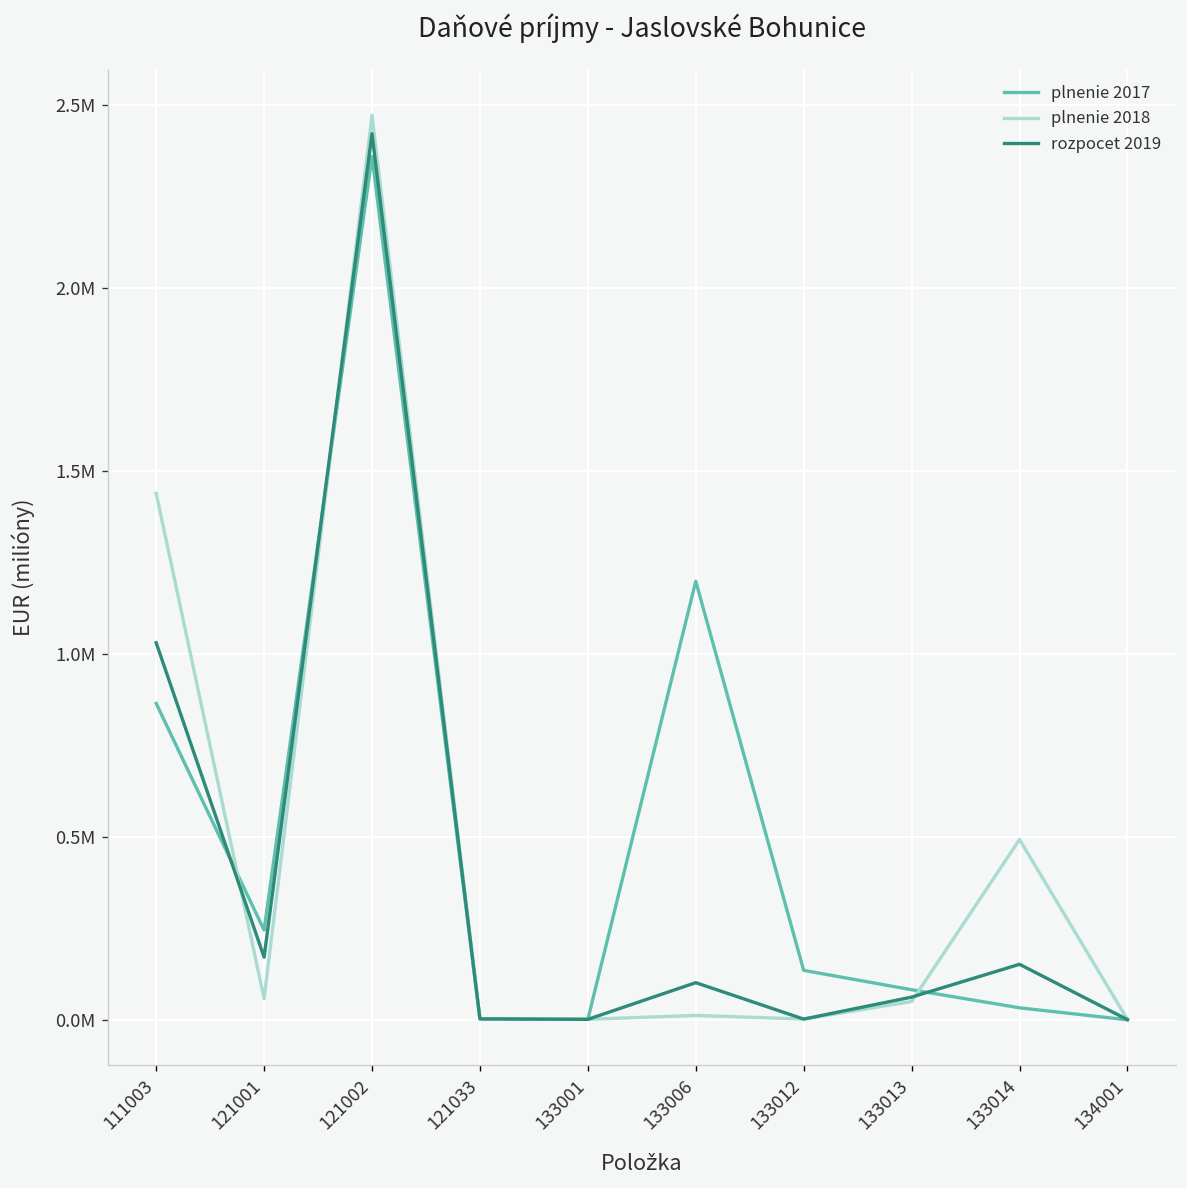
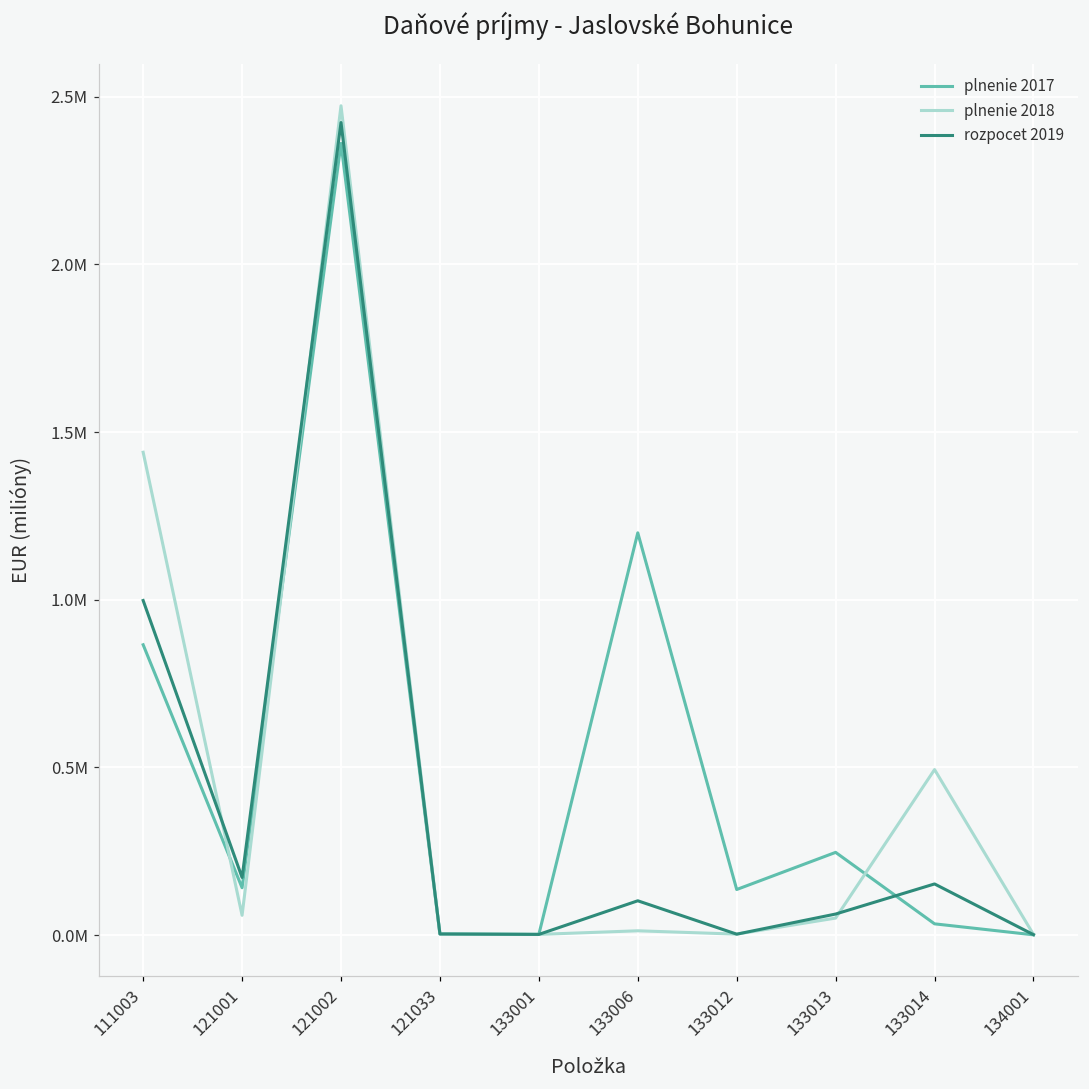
rozpocet 2019, 111003: 1030000 -> 1000000
plnenie 2017, 121001: 250000 -> 140000
plnenie 2017, 133013: 80000 -> 250000
